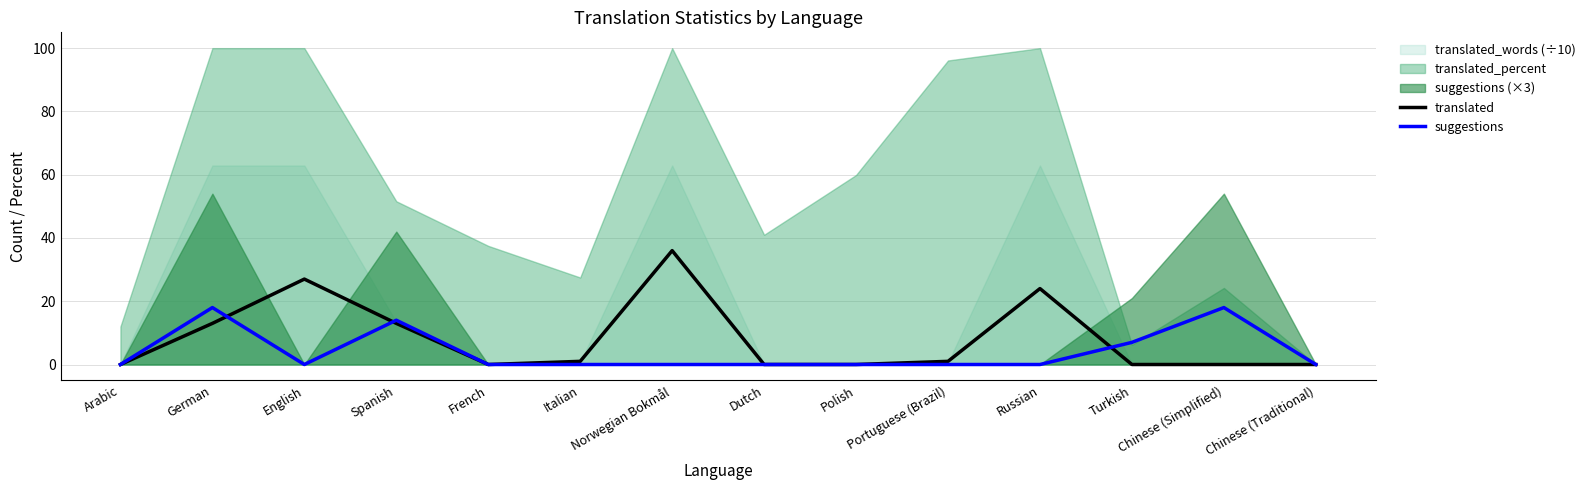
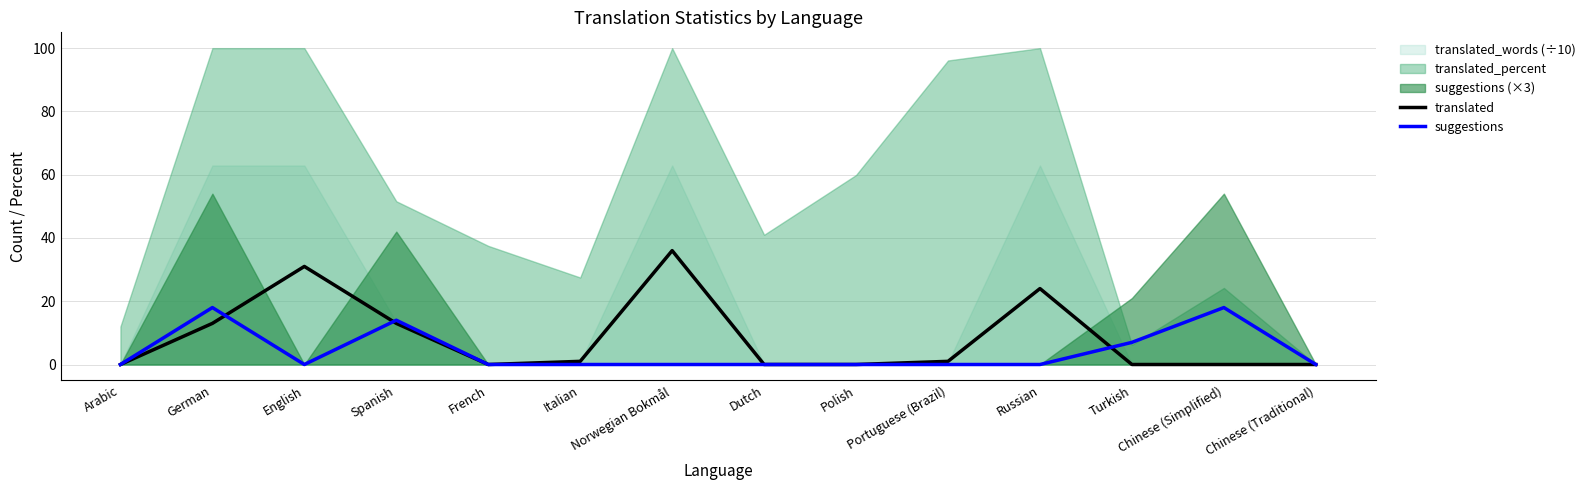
translated, English: 27 -> 31
